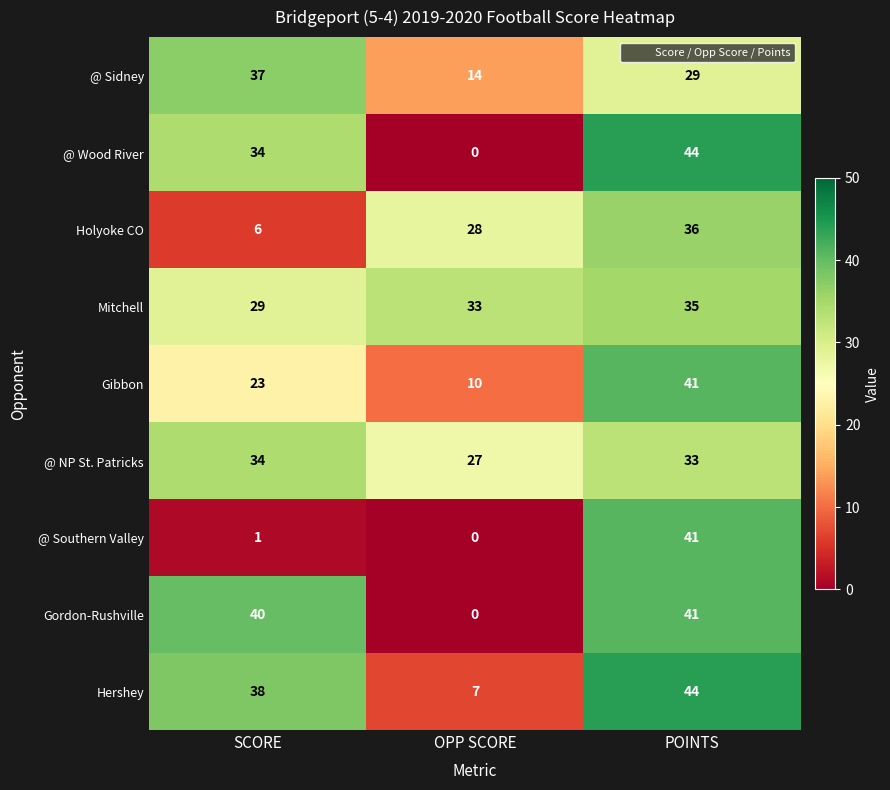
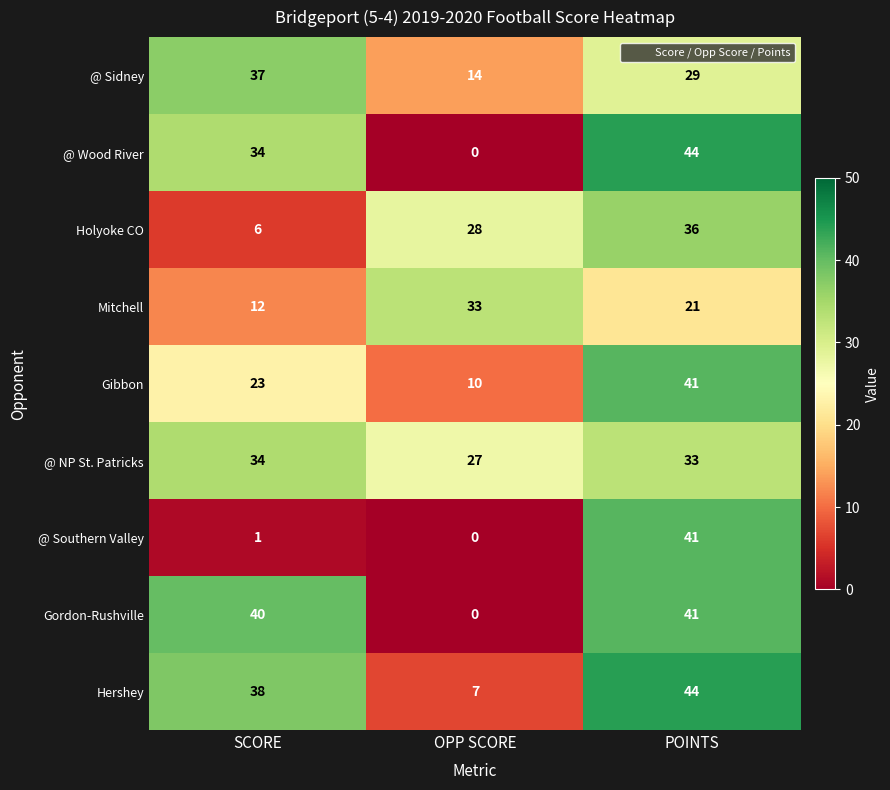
Mitchell, SCORE: 29 -> 12
Mitchell, POINTS: 35 -> 21
